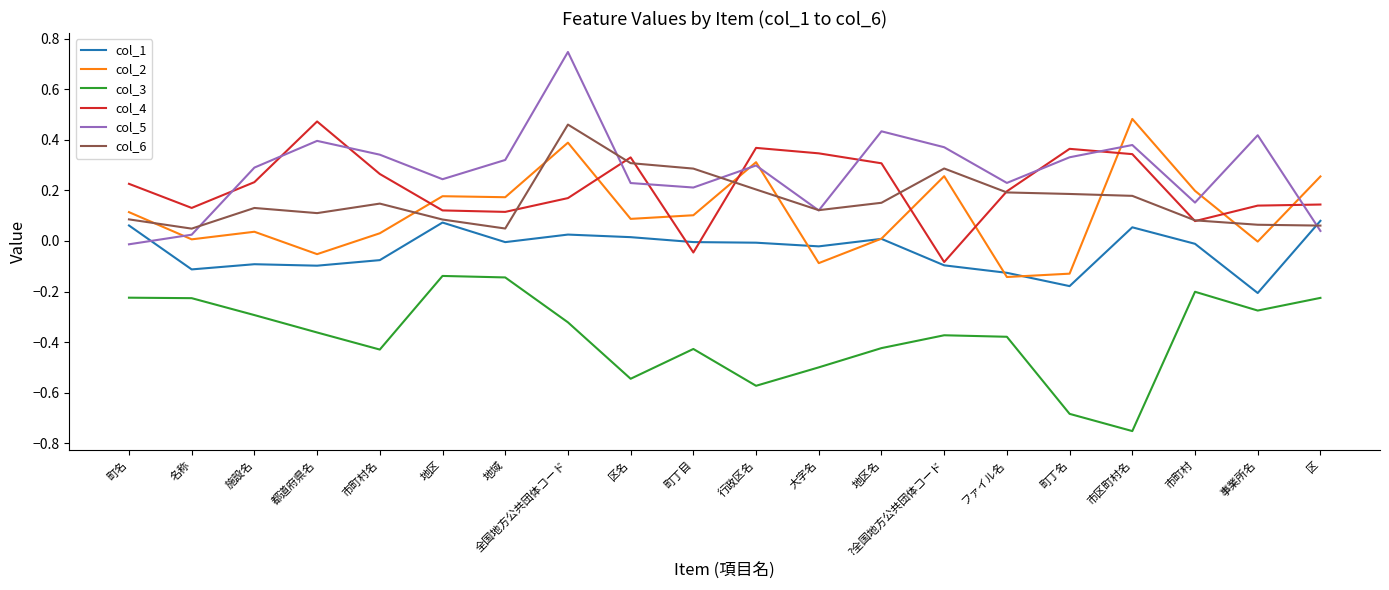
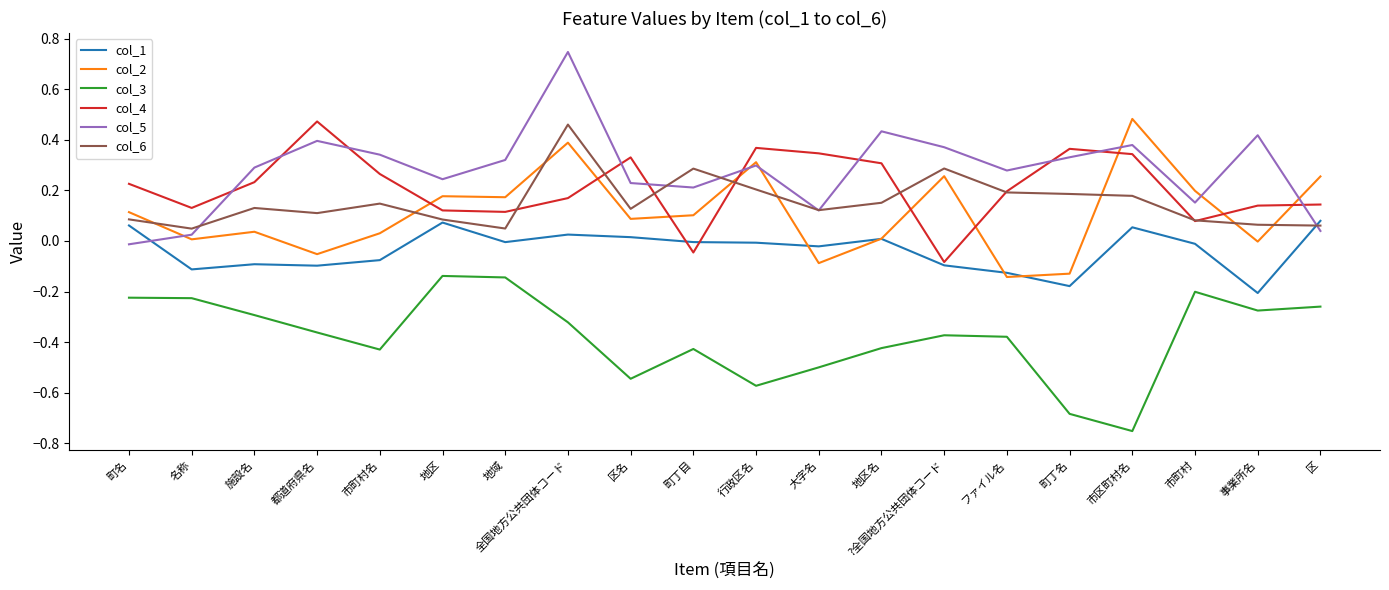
col_6, 区名: 0.31 -> 0.13
col_5, ファイル名: 0.23 -> 0.28
col_3, 区: -0.22 -> -0.26
